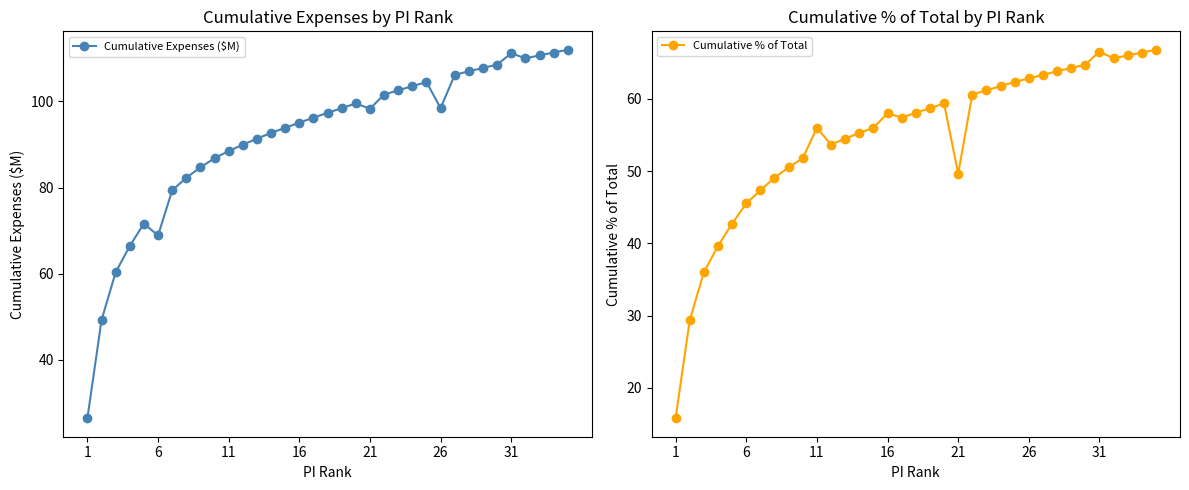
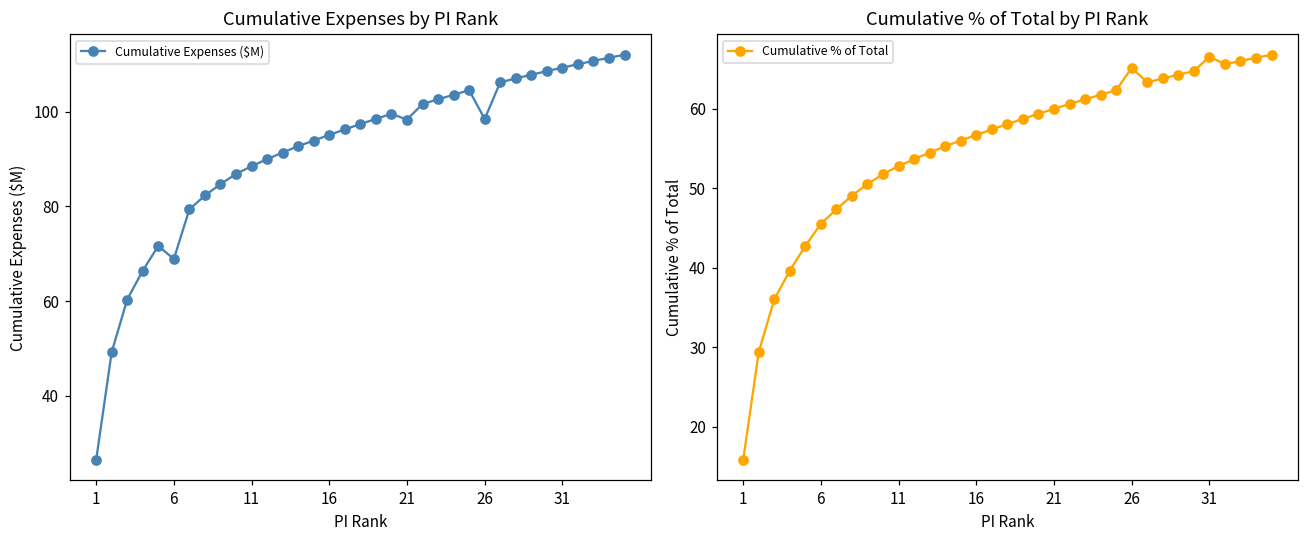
Cumulative Expenses by PI Rank, 31: 111 -> 109
Cumulative % of Total by PI Rank, 11: 56 -> 53
Cumulative % of Total by PI Rank, 16: 58 -> 57
Cumulative % of Total by PI Rank, 21: 50 -> 60
Cumulative % of Total by PI Rank, 26: 63 -> 65
